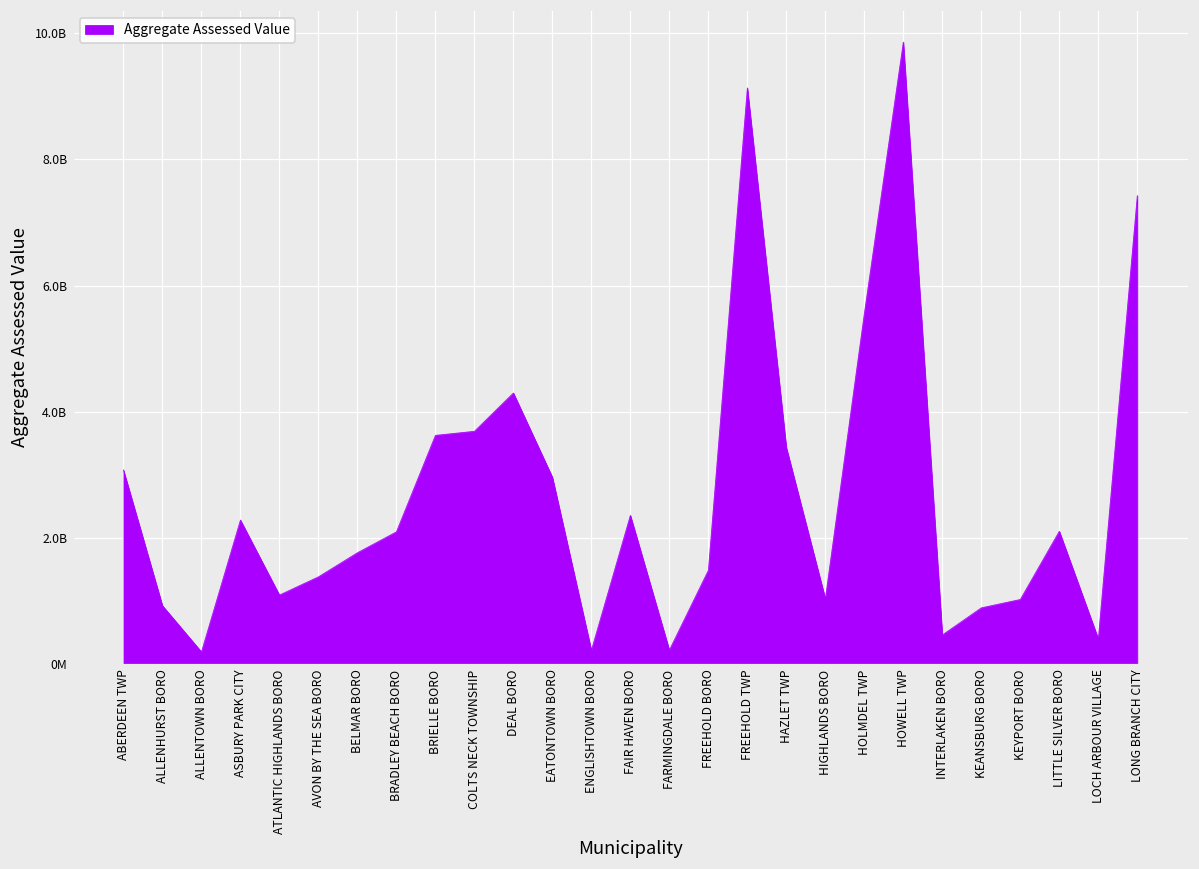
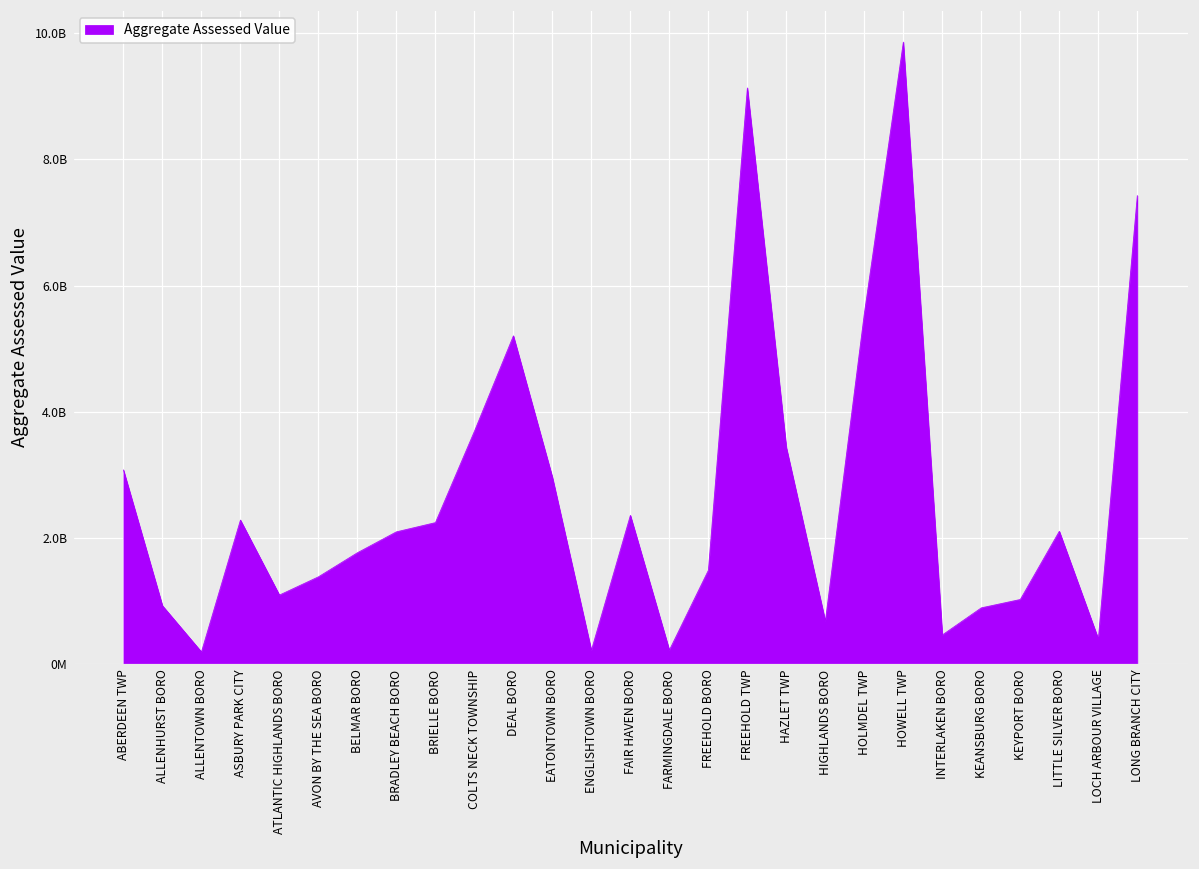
BRIELLE BORO: 3600000000 -> 2200000000
DEAL BORO: 4300000000 -> 5200000000
HIGHLANDS BORO: 1000000000 -> 700000000
